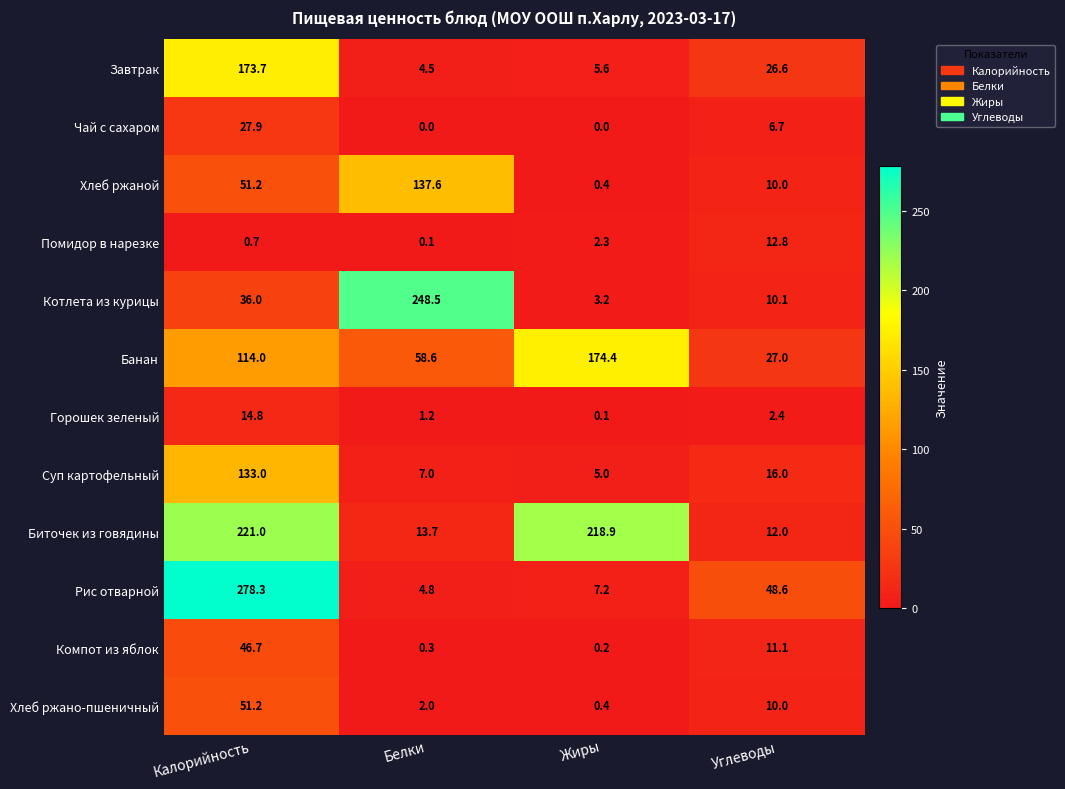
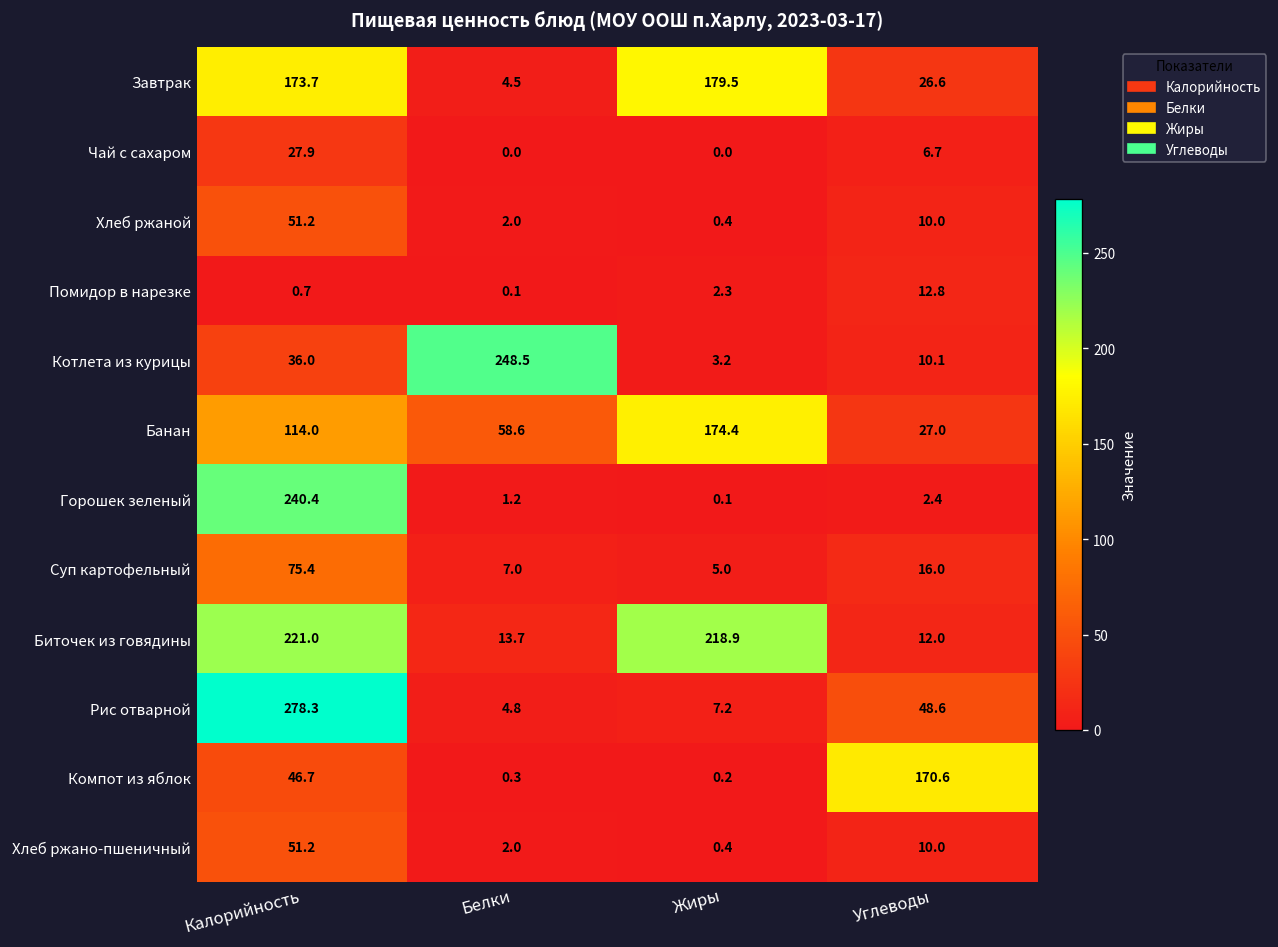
Завтрак, Жиры: 5.6 -> 179.5
Хлеб ржаной, Белки: 137.6 -> 2.0
Горошек зеленый, Калорийность: 14.8 -> 240.4
Суп картофельный, Калорийность: 133.0 -> 75.4
Компот из яблок, Углеводы: 11.1 -> 170.6
